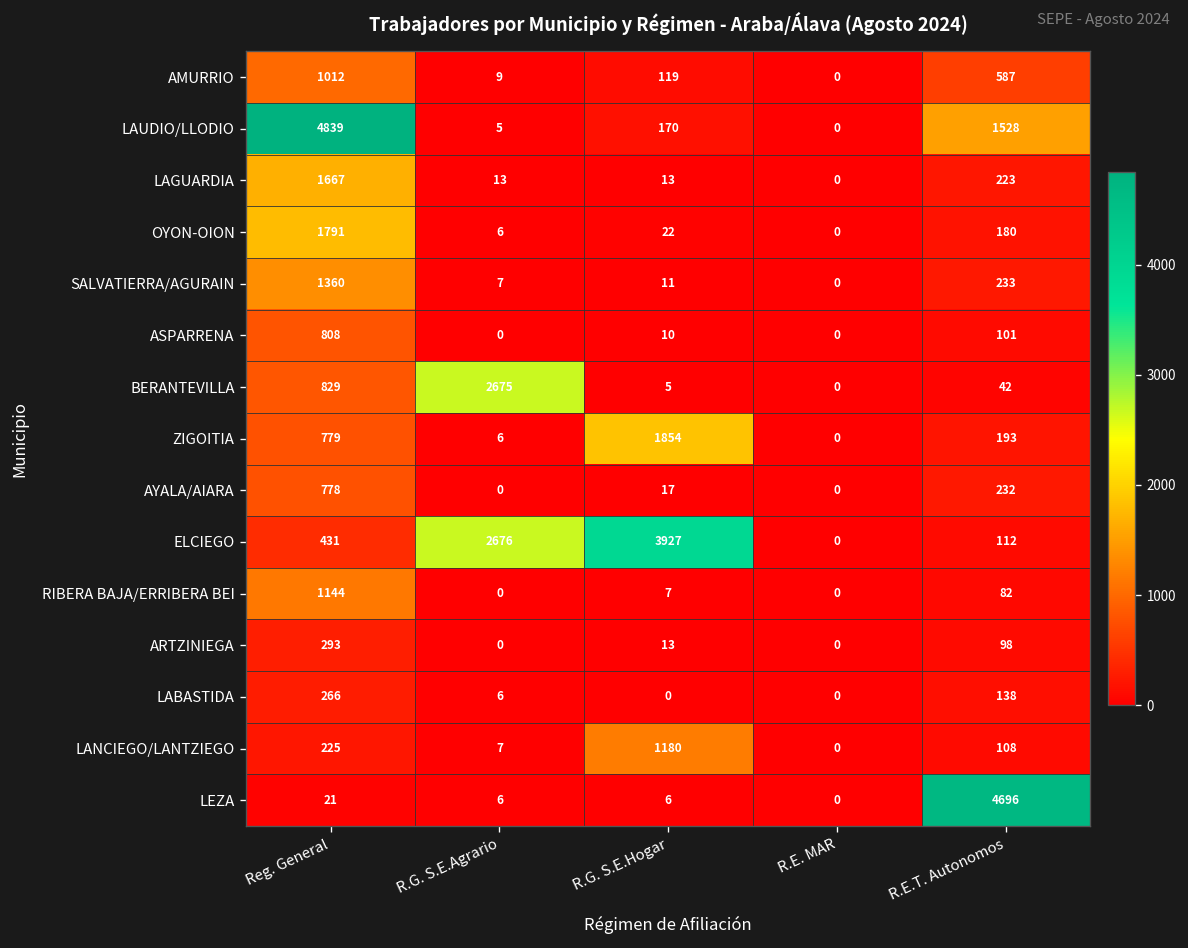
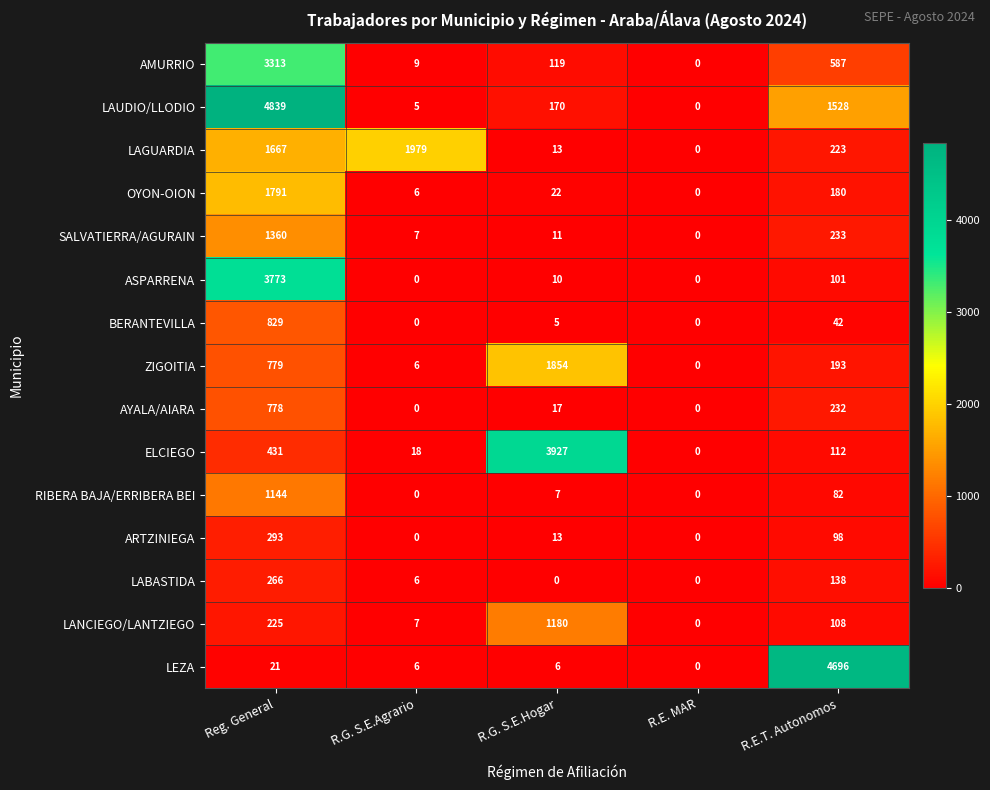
AMURRIO, Reg. General: 1012 -> 3313
LAGUARDIA, R.G. S.E.Agrario: 13 -> 1979
ASPARRENA, Reg. General: 808 -> 3773
BERANTEVILLA, R.G. S.E.Agrario: 2675 -> 0
ELCIEGO, R.G. S.E.Agrario: 2676 -> 18
